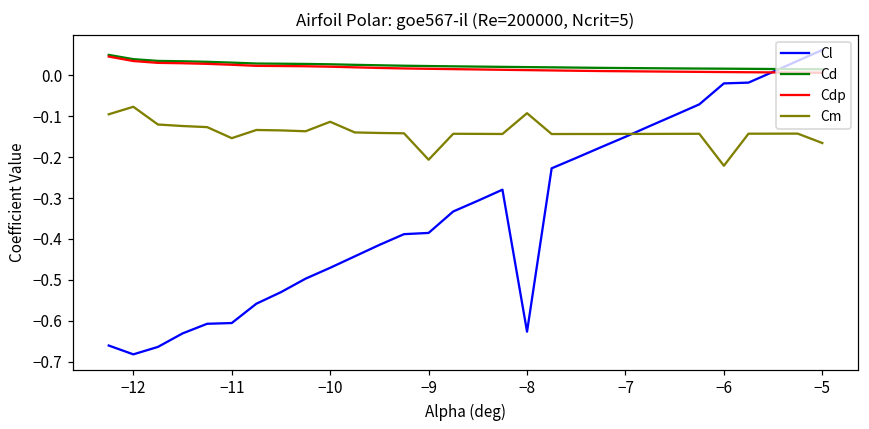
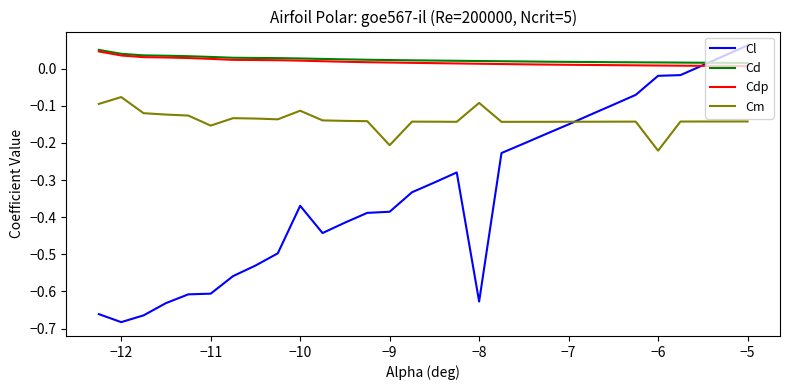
Cl, −10: -0.47 -> -0.37
Cm, −5: -0.17 -> -0.14
